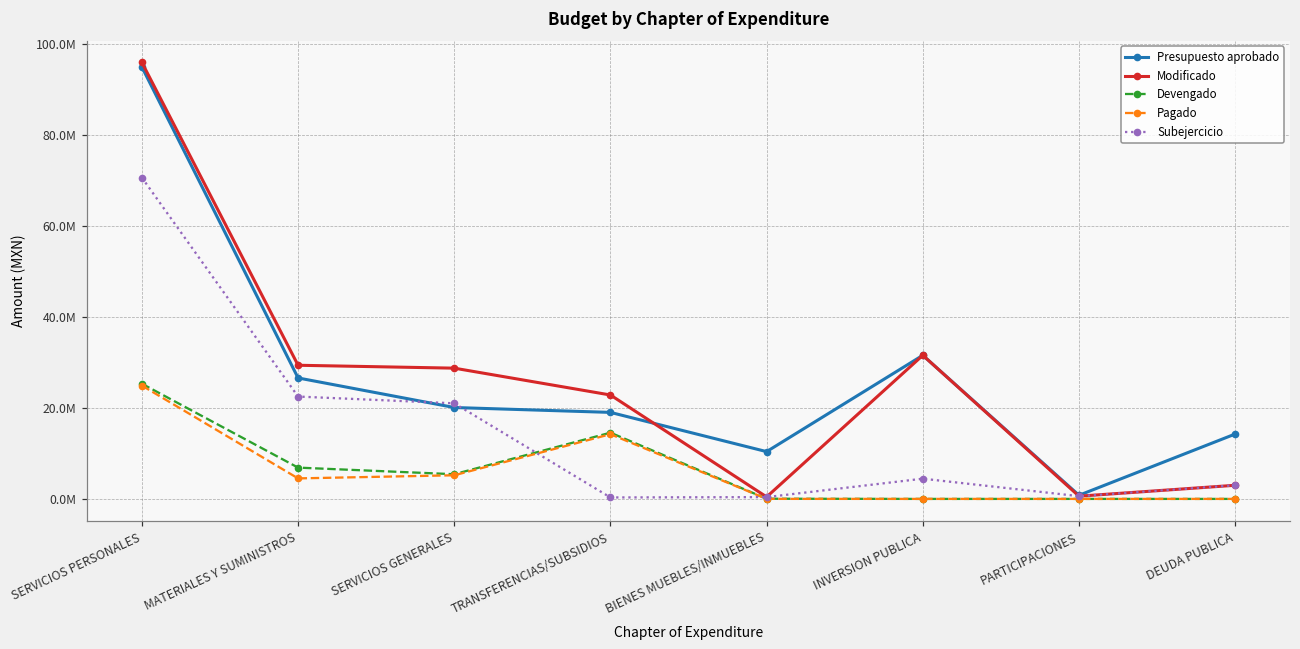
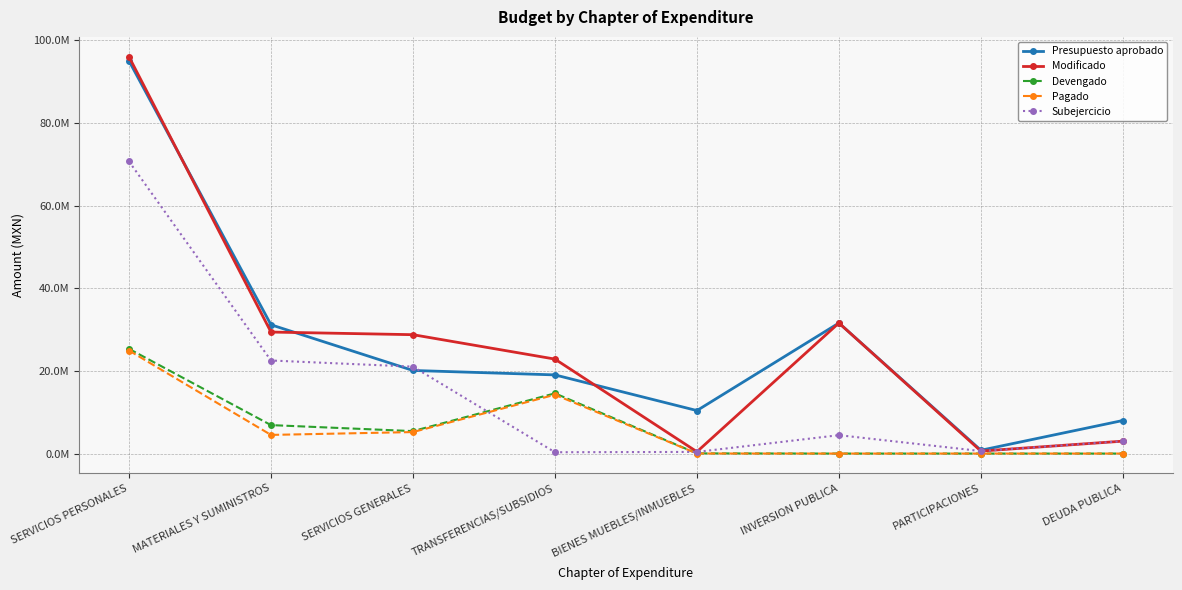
Presupuesto aprobado, MATERIALES Y SUMINISTROS: 27000000 -> 31000000
Presupuesto aprobado, DEUDA PUBLICA: 14000000 -> 8000000
